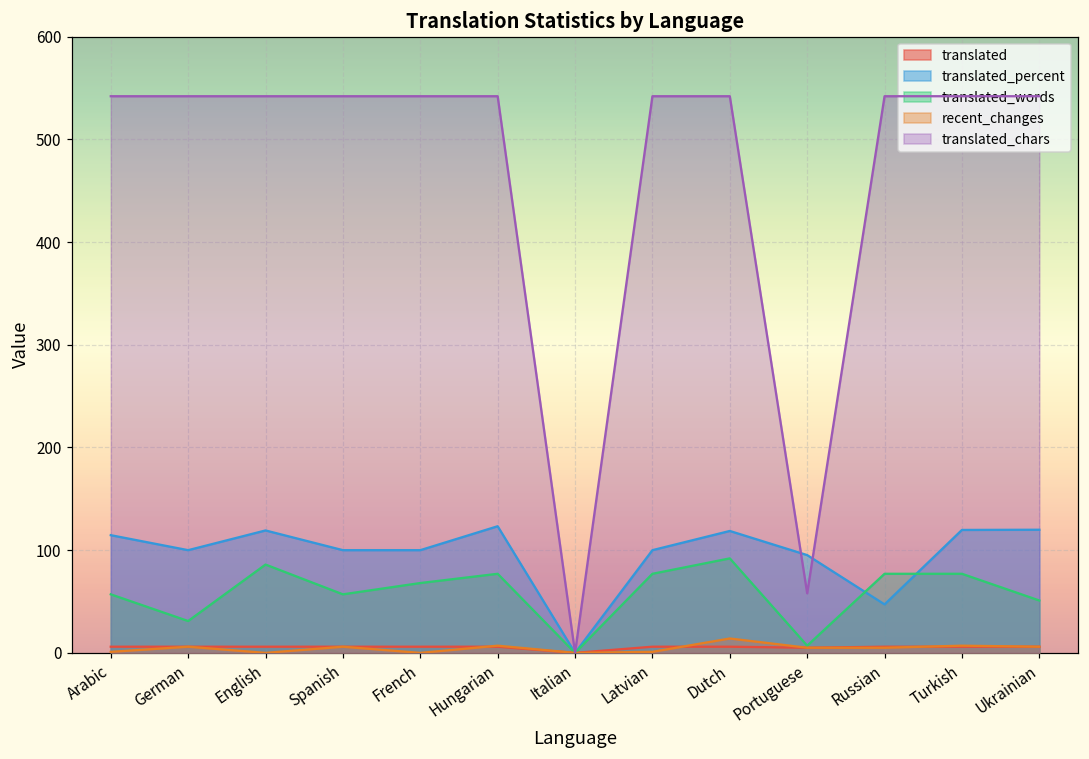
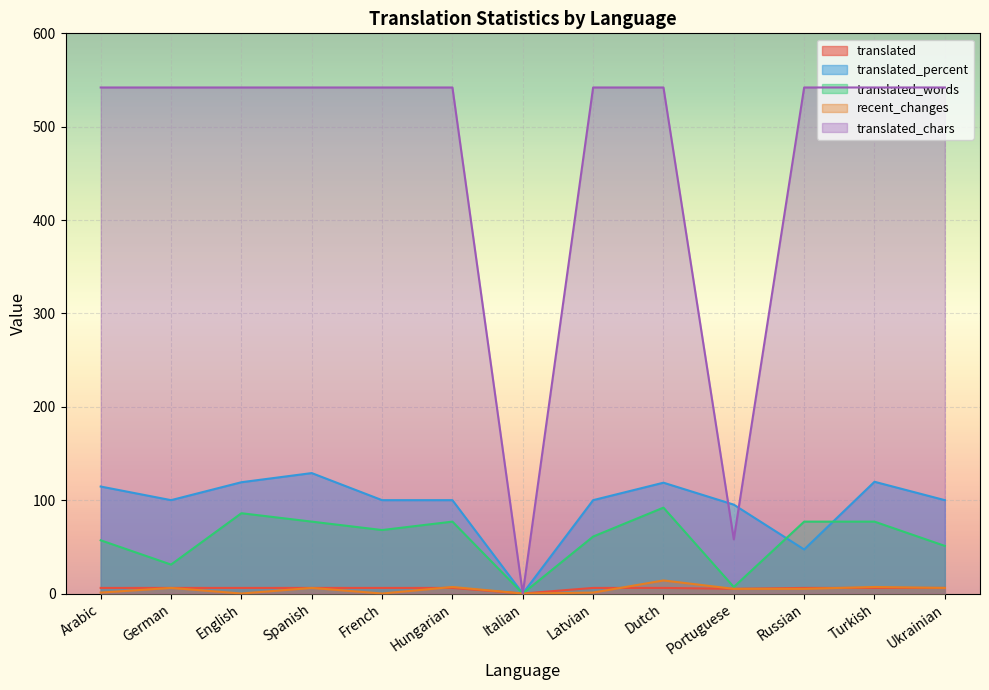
translated_percent, Spanish: 100 -> 130
translated_words, Spanish: 60 -> 80
translated_percent, Hungarian: 120 -> 100
translated_words, Latvian: 80 -> 60
translated_percent, Ukrainian: 120 -> 100
